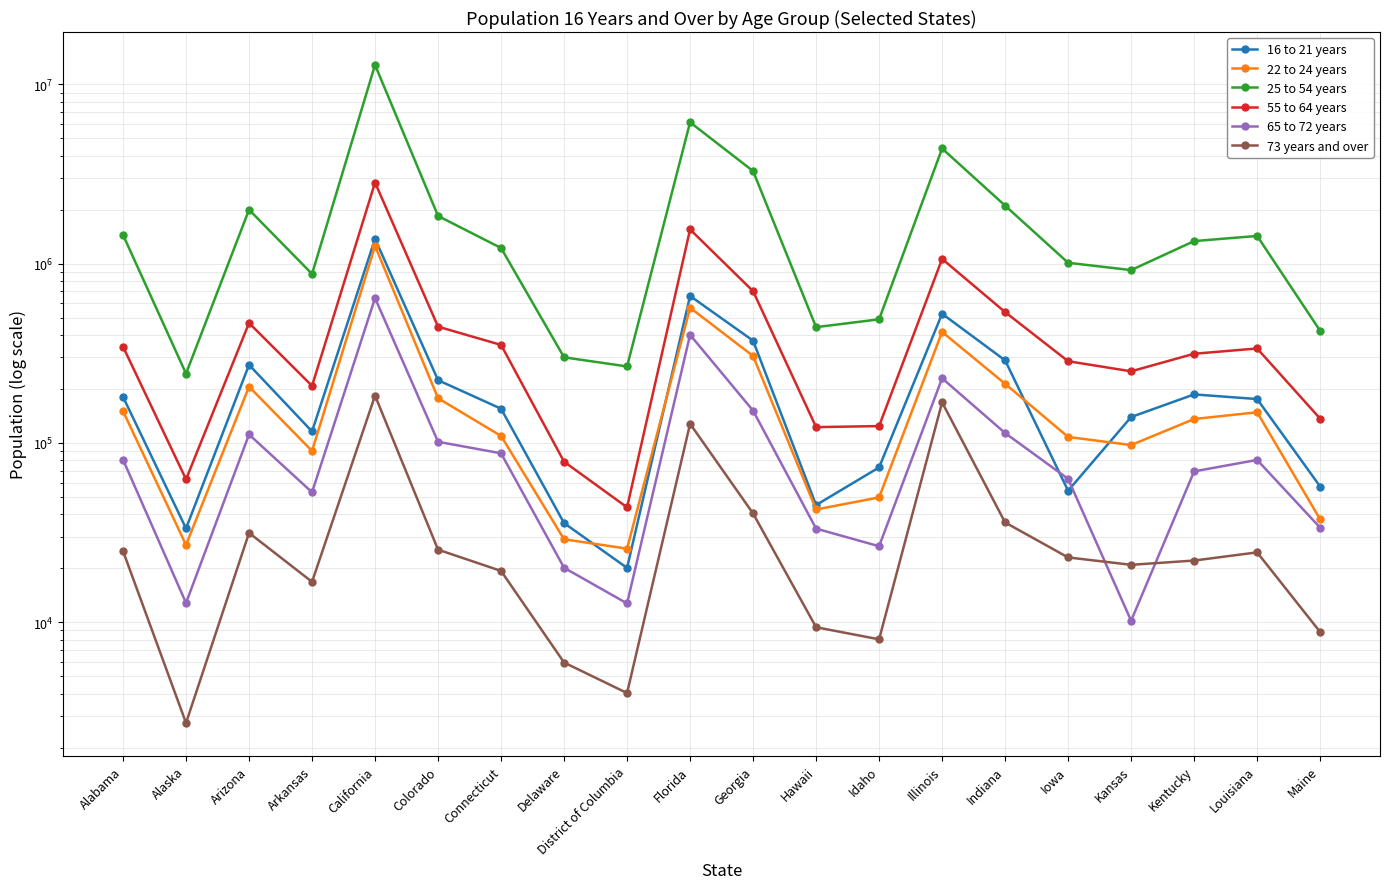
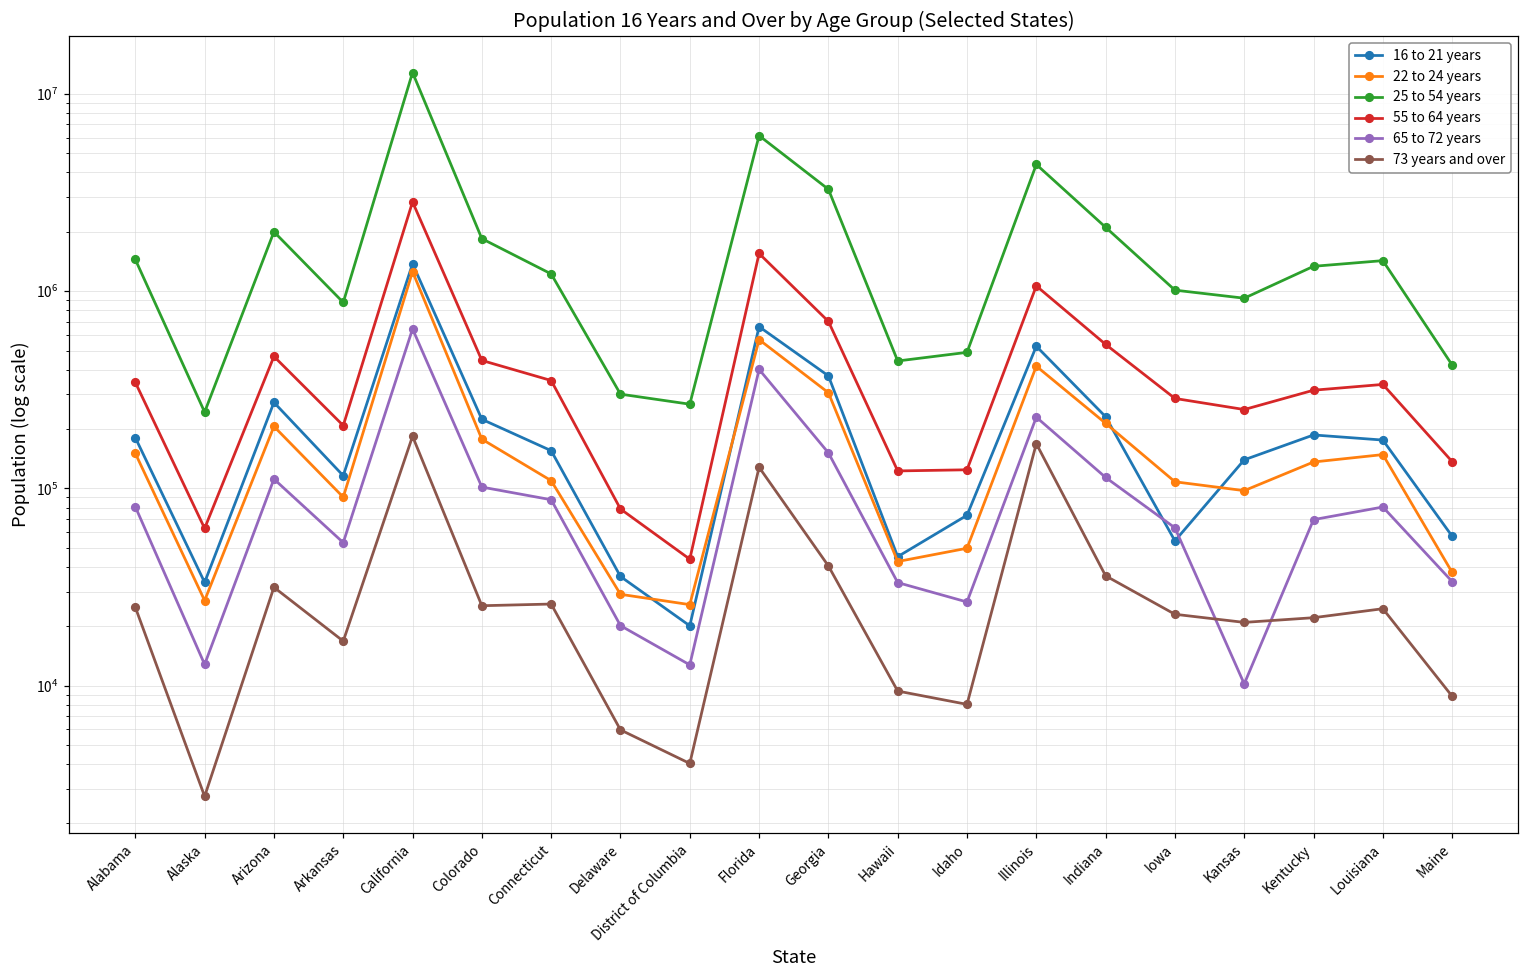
73 years and over, Connecticut: 19000 -> 26000
16 to 21 years, Indiana: 290000 -> 230000
